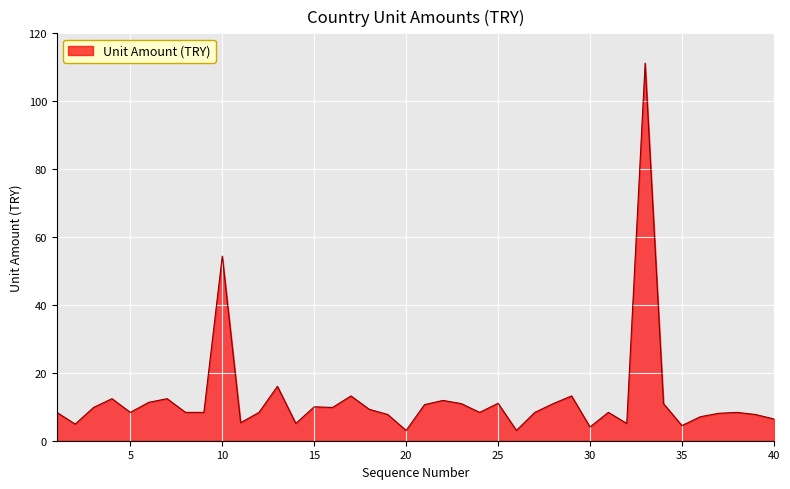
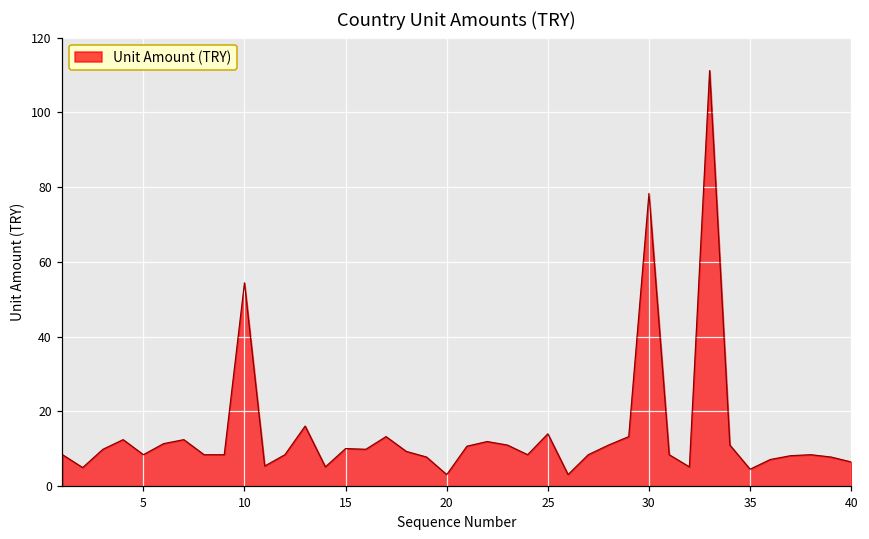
25: 11 -> 14
30: 4 -> 78
